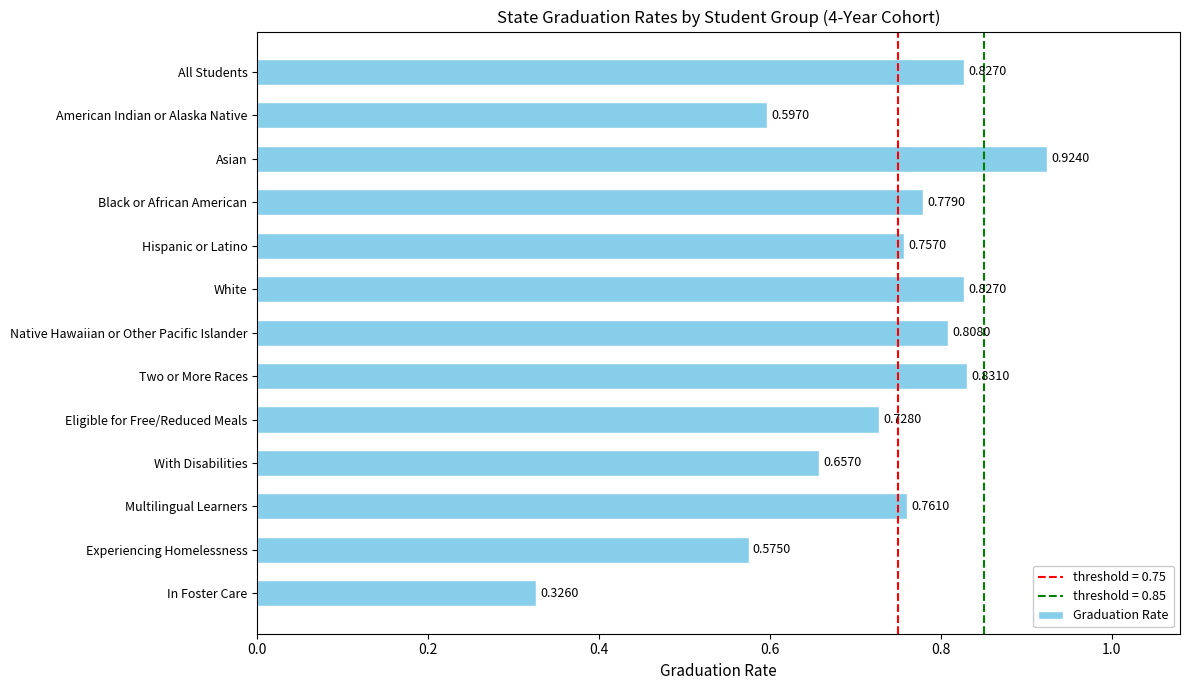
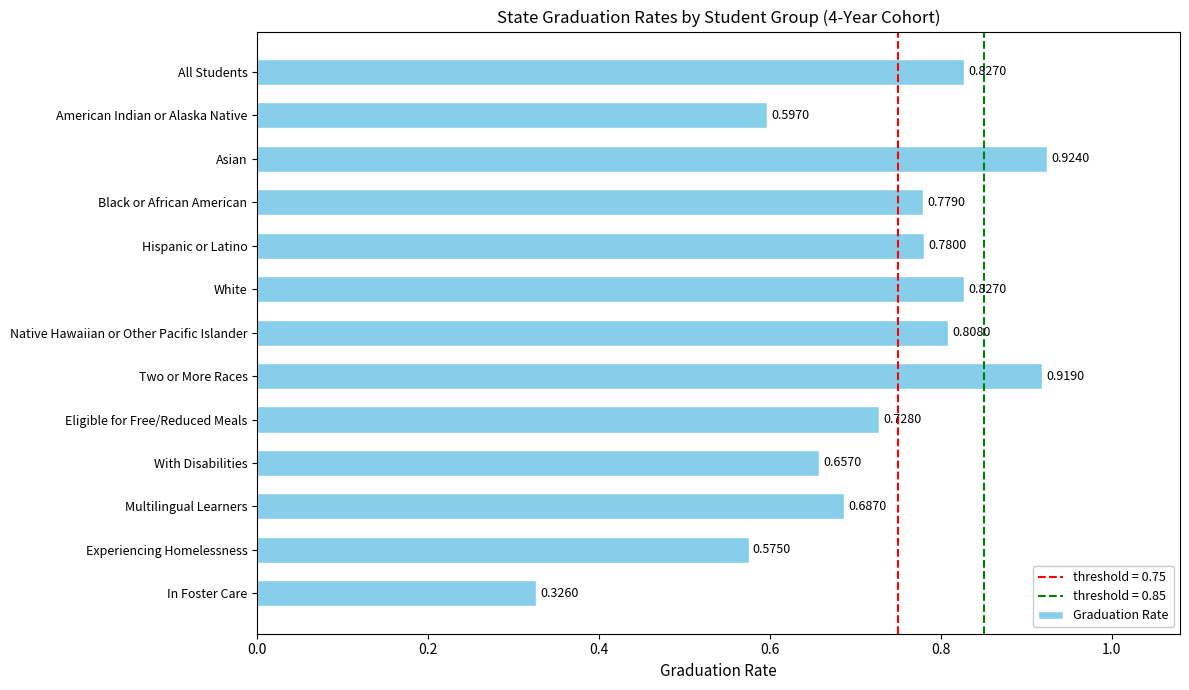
Hispanic or Latino: 0.7570 -> 0.7800
Two or More Races: 0.8310 -> 0.9190
Multilingual Learners: 0.7610 -> 0.6870
